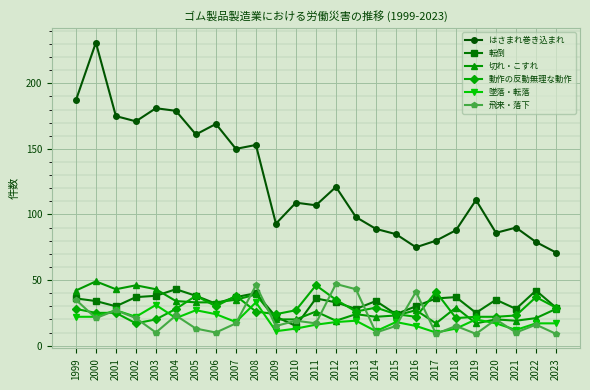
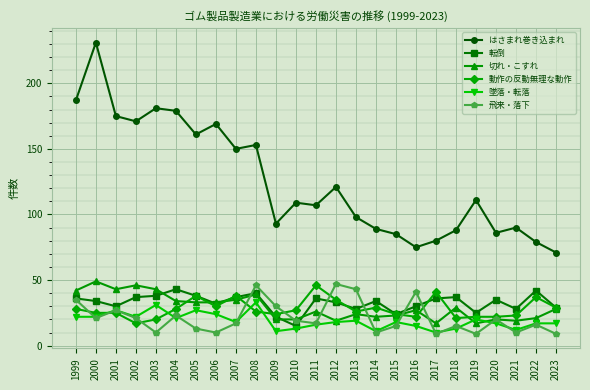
飛来・落下, 2009: 15 -> 30
